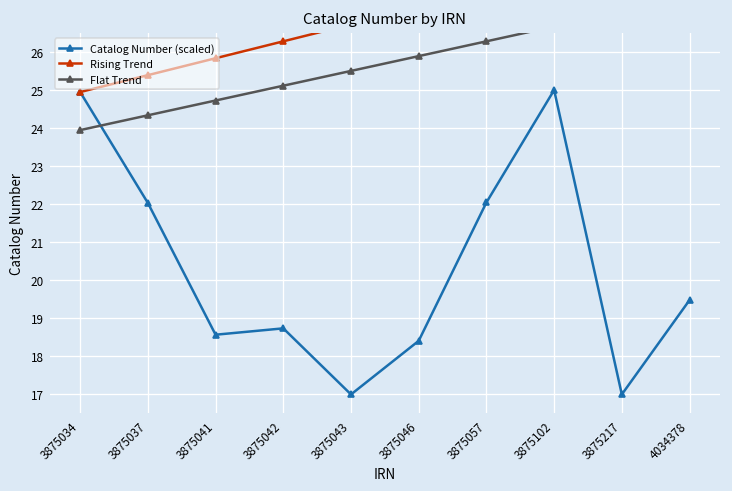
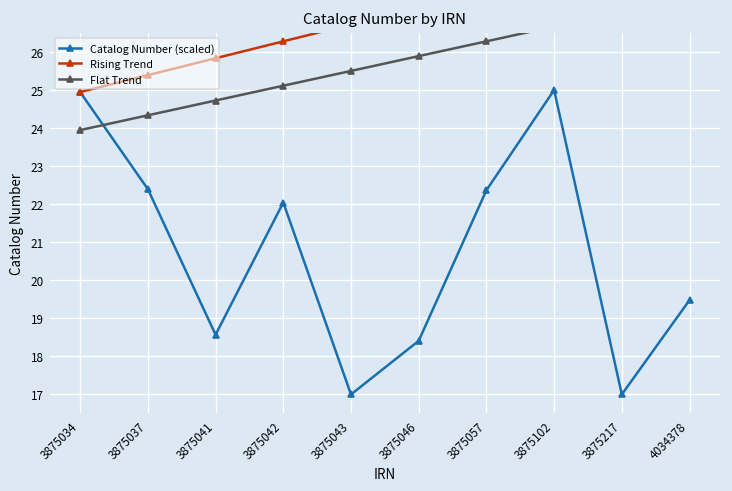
Catalog Number (scaled), 3875037: 22.0 -> 22.4
Catalog Number (scaled), 3875042: 18.7 -> 22.0
Catalog Number (scaled), 3875057: 22.0 -> 22.4
